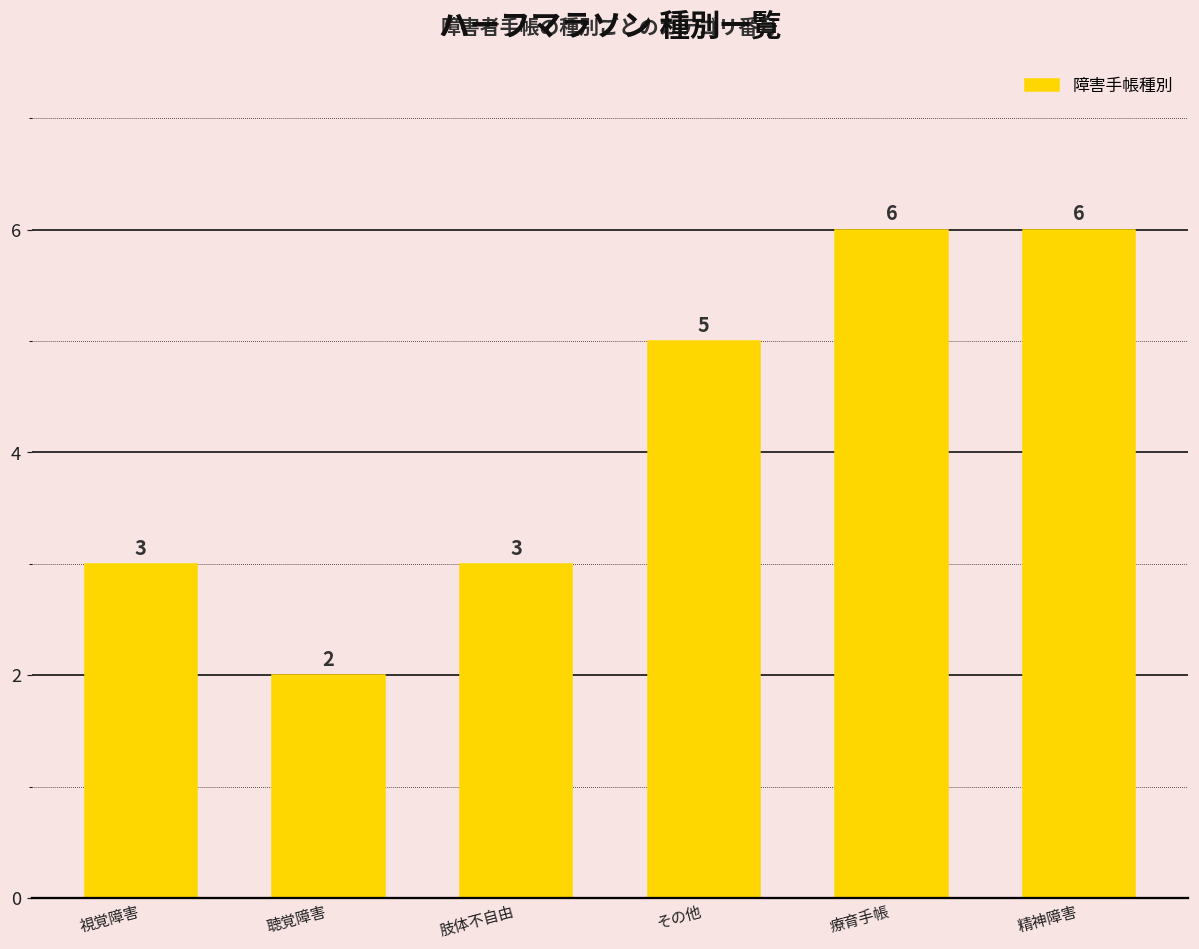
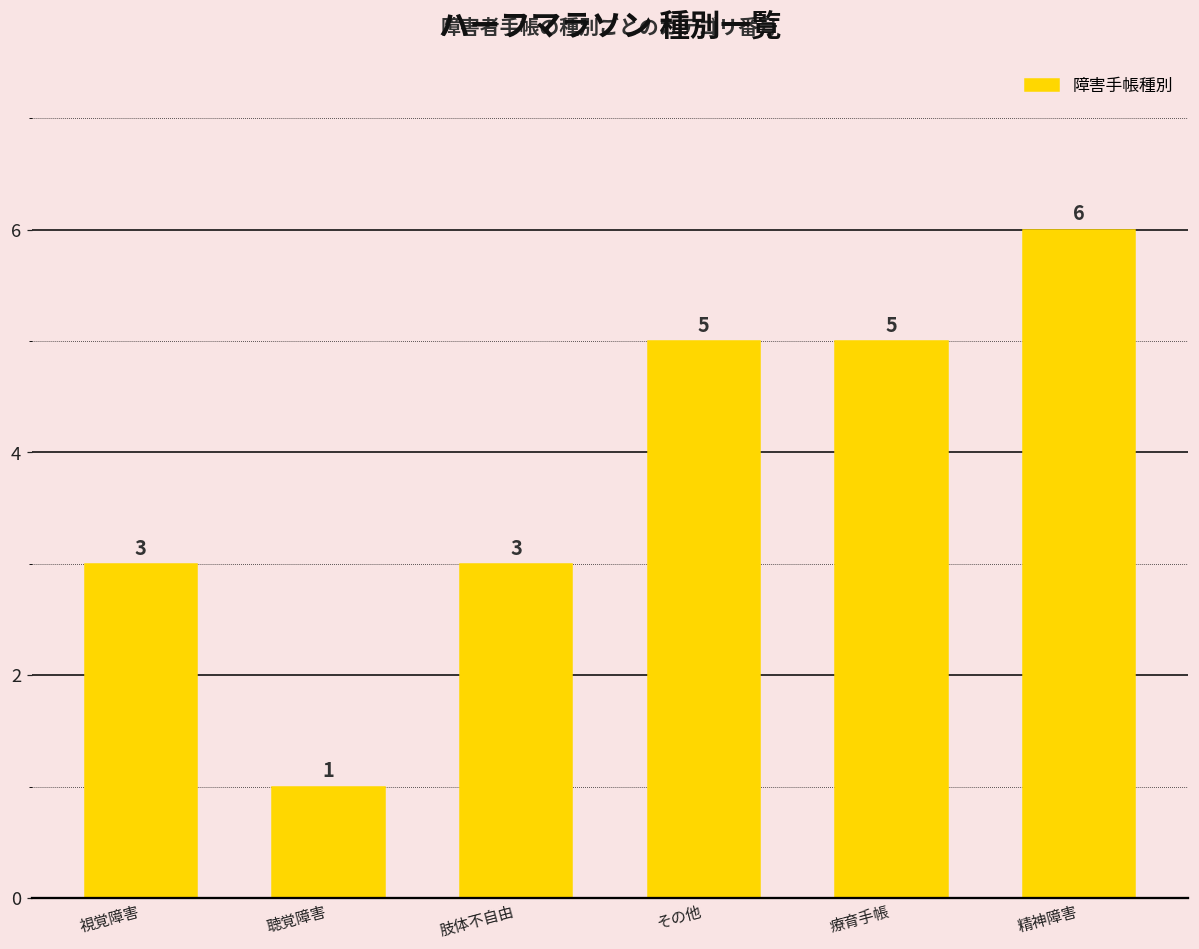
聴覚障害: 2 -> 1
療育手帳: 6 -> 5
